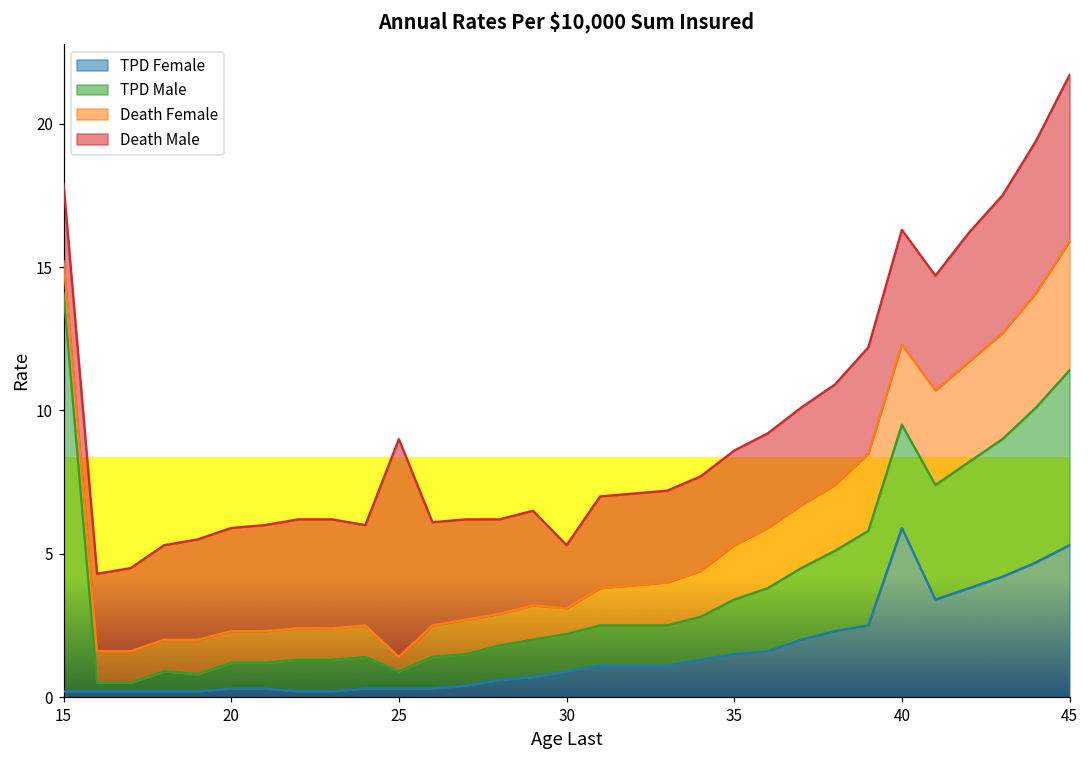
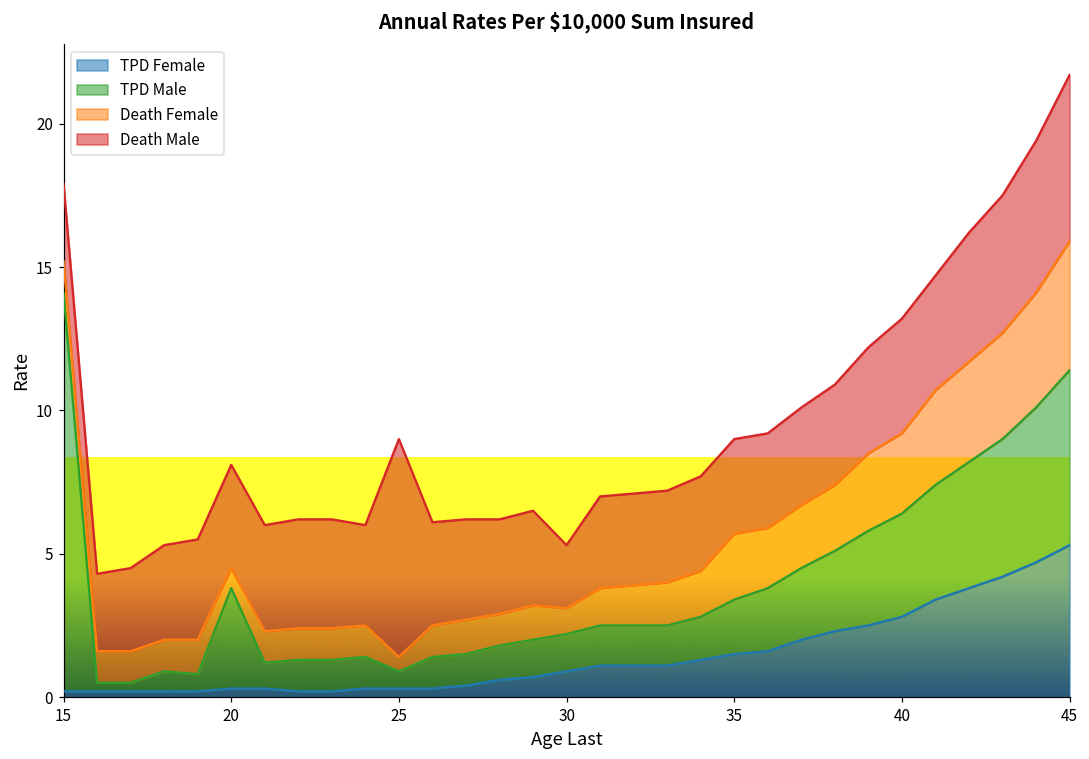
TPD Male, 20: 0.9 -> 3.5
Death Female, 20: 1.1 -> 0.7
Death Female, 35: 1.9 -> 2.3
TPD Female, 40: 5.9 -> 2.8
